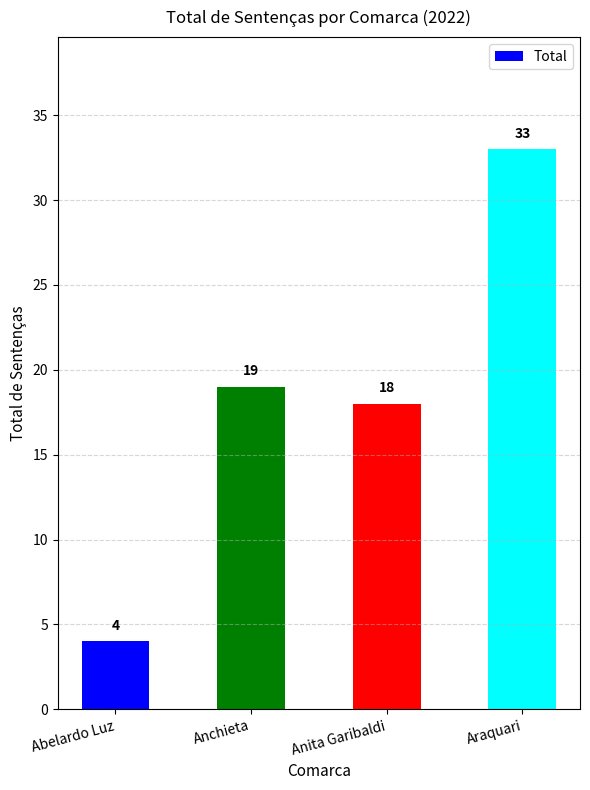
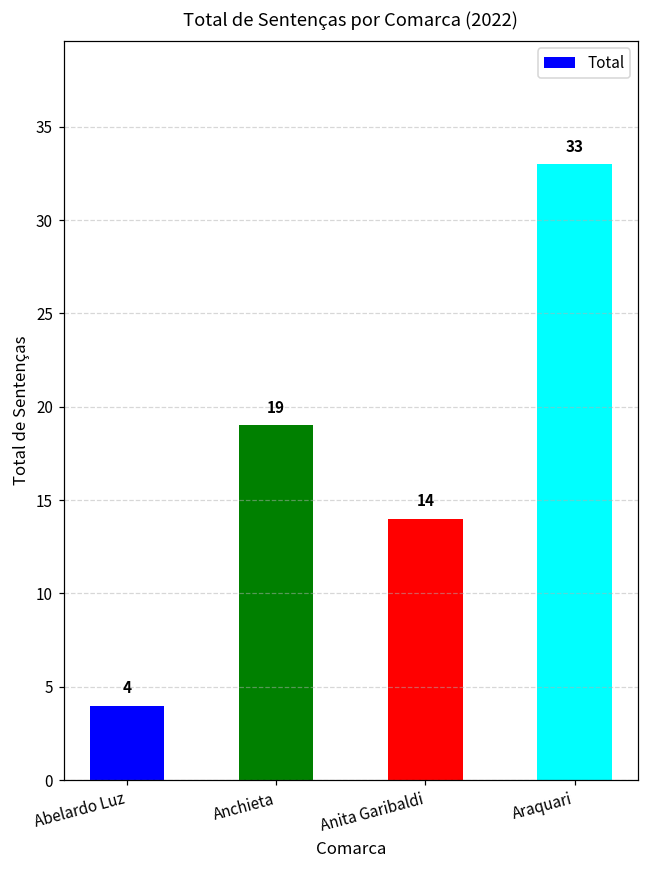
Anita Garibaldi: 18 -> 14
